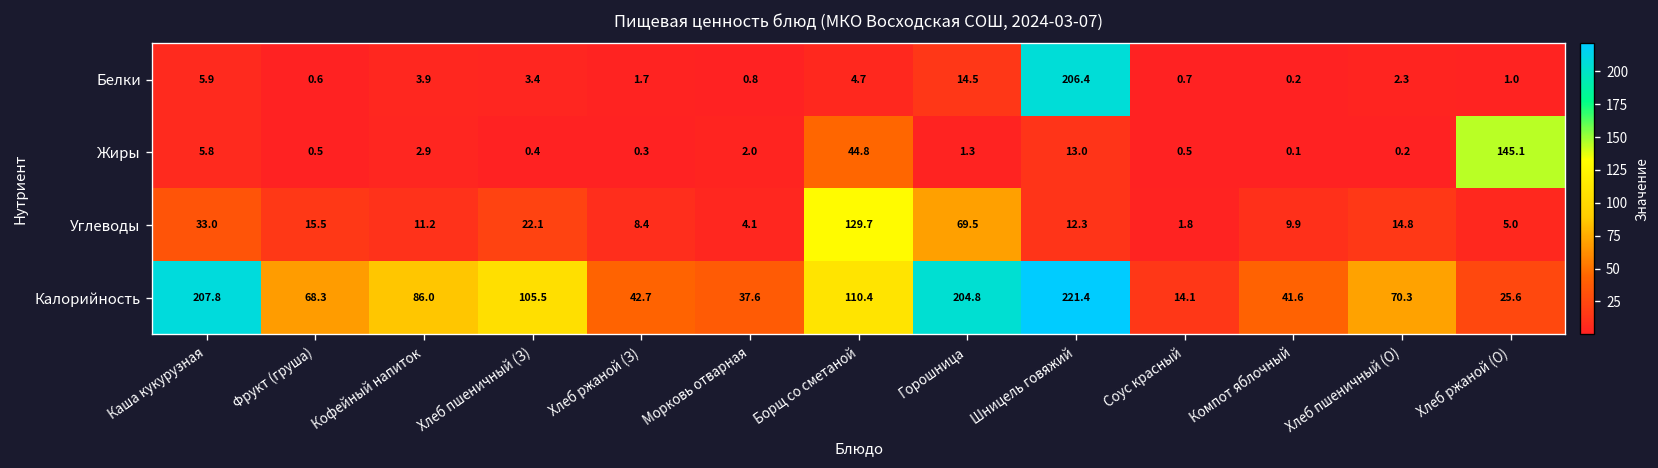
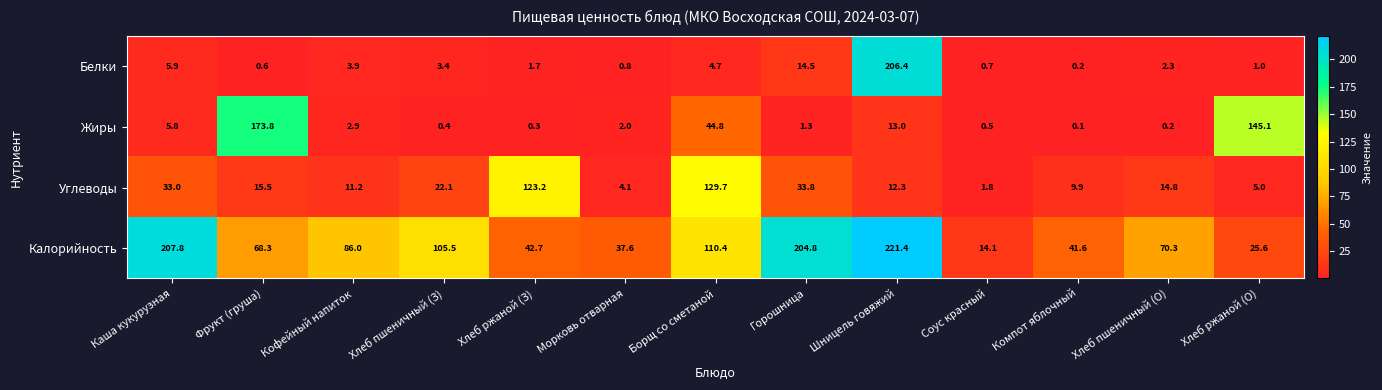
Жиры, Фрукт (груша): 0.5 -> 173.8
Углеводы, Хлеб ржаной (З): 8.4 -> 123.2
Углеводы, Горошница: 69.5 -> 33.8
